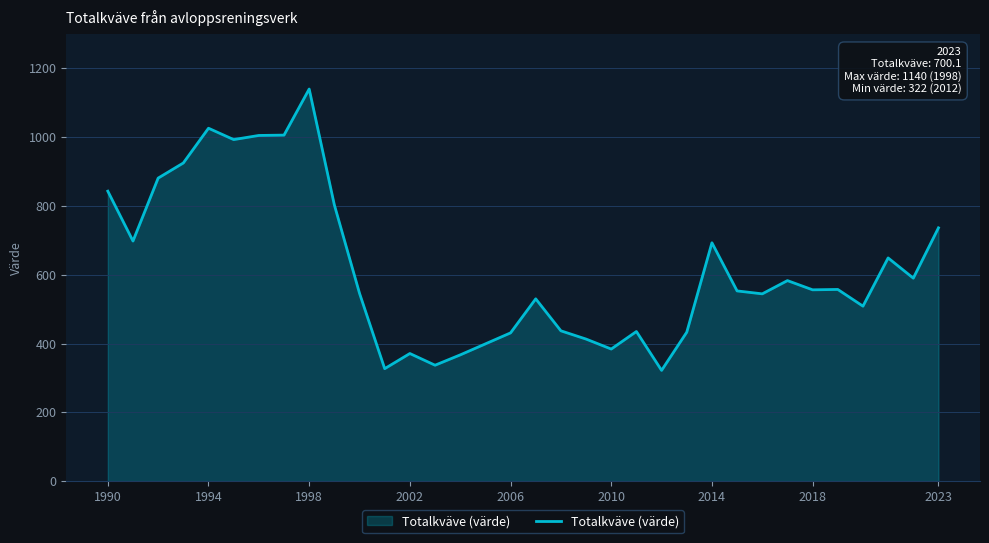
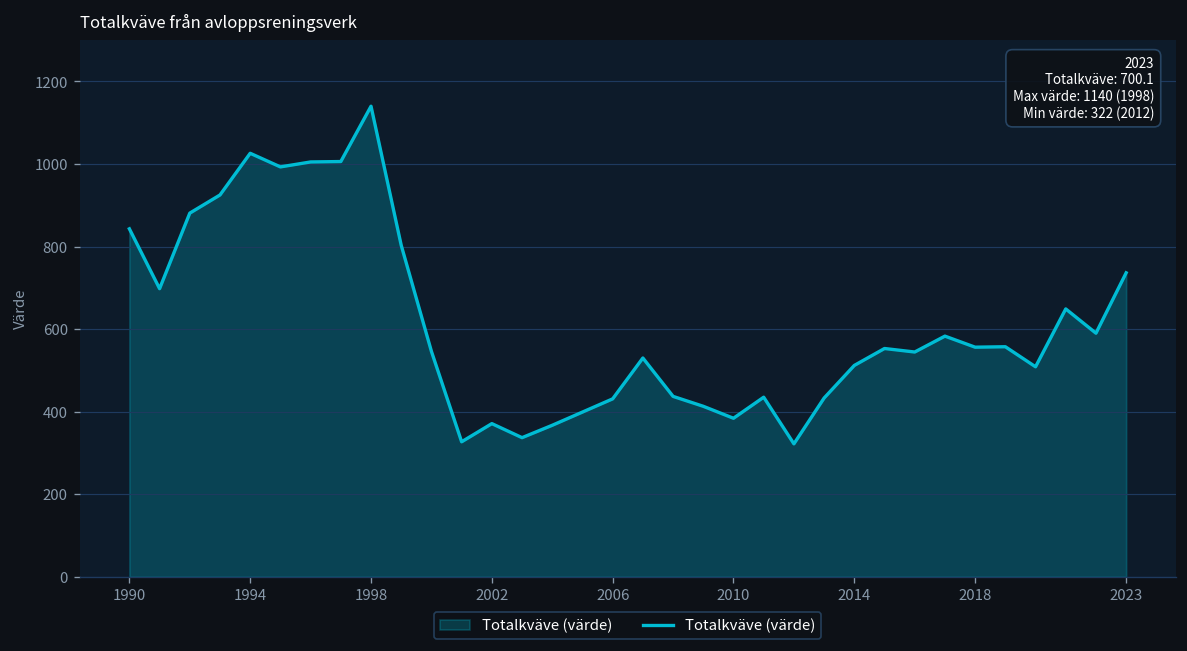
2014: 690 -> 510
